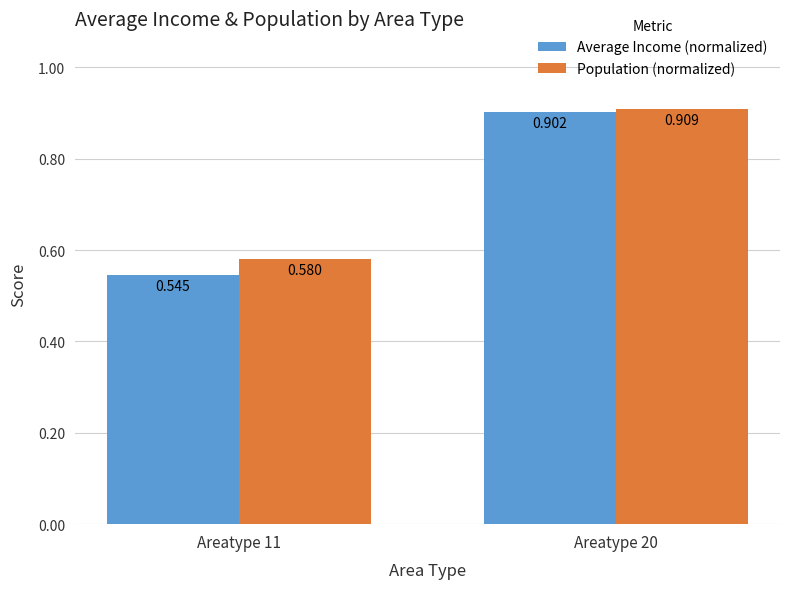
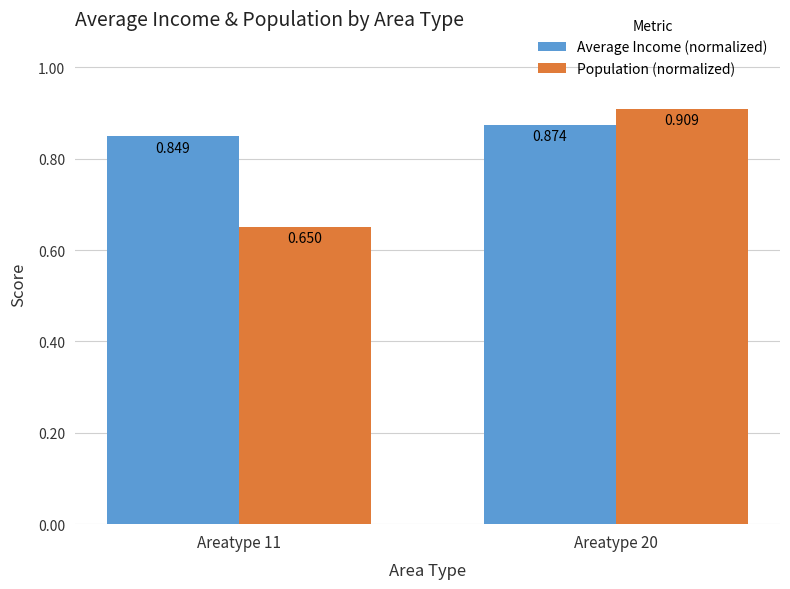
Average Income (normalized), Areatype 11: 0.545 -> 0.849
Population (normalized), Areatype 11: 0.580 -> 0.650
Average Income (normalized), Areatype 20: 0.902 -> 0.874
